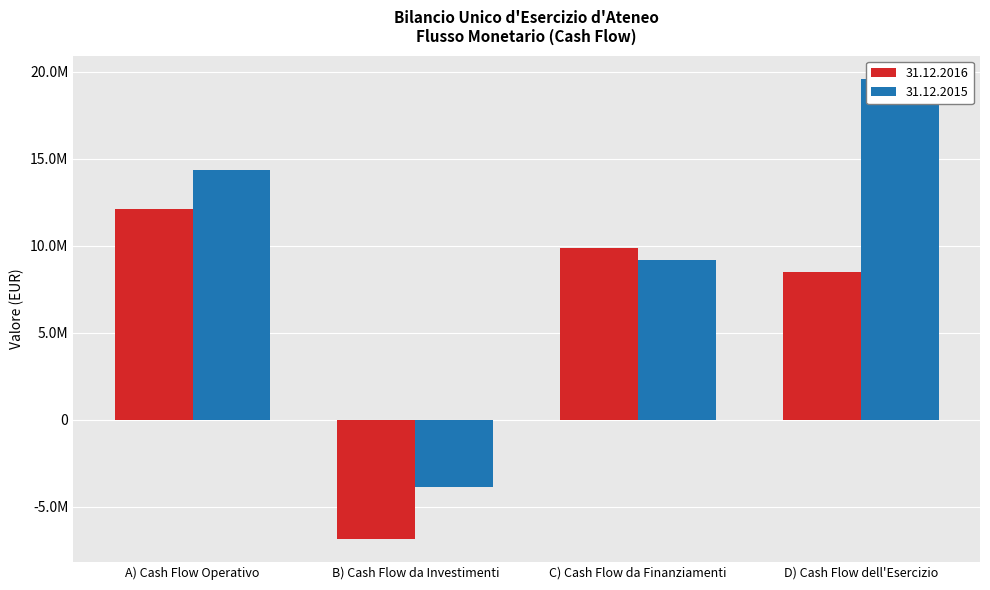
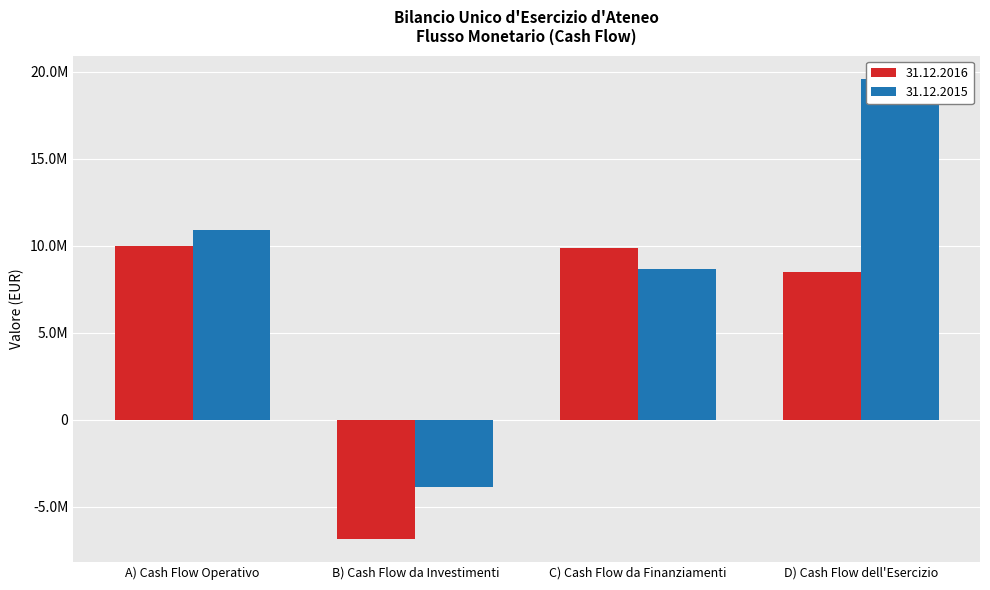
31.12.2016, A) Cash Flow Operativo: 12100000 -> 10000000
31.12.2015, A) Cash Flow Operativo: 14300000 -> 10900000
31.12.2015, C) Cash Flow da Finanziamenti: 9200000 -> 8600000
